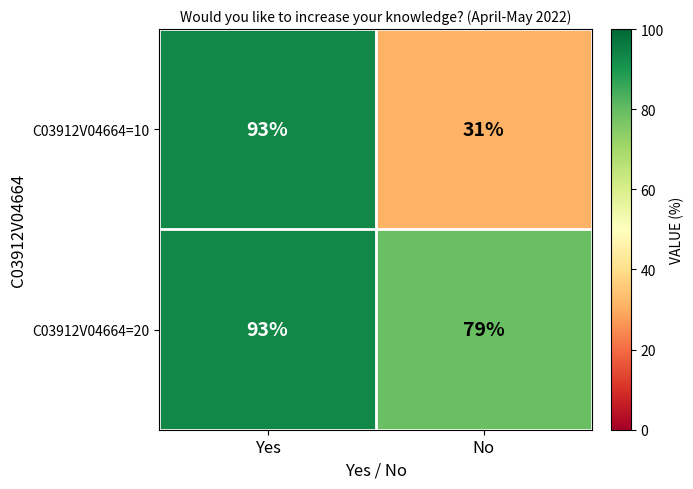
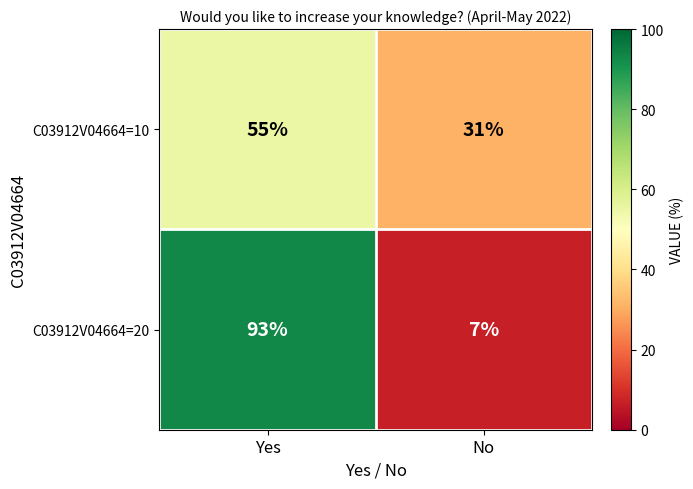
C03912V04664=10, Yes: 93% -> 55%
C03912V04664=20, No: 79% -> 7%
